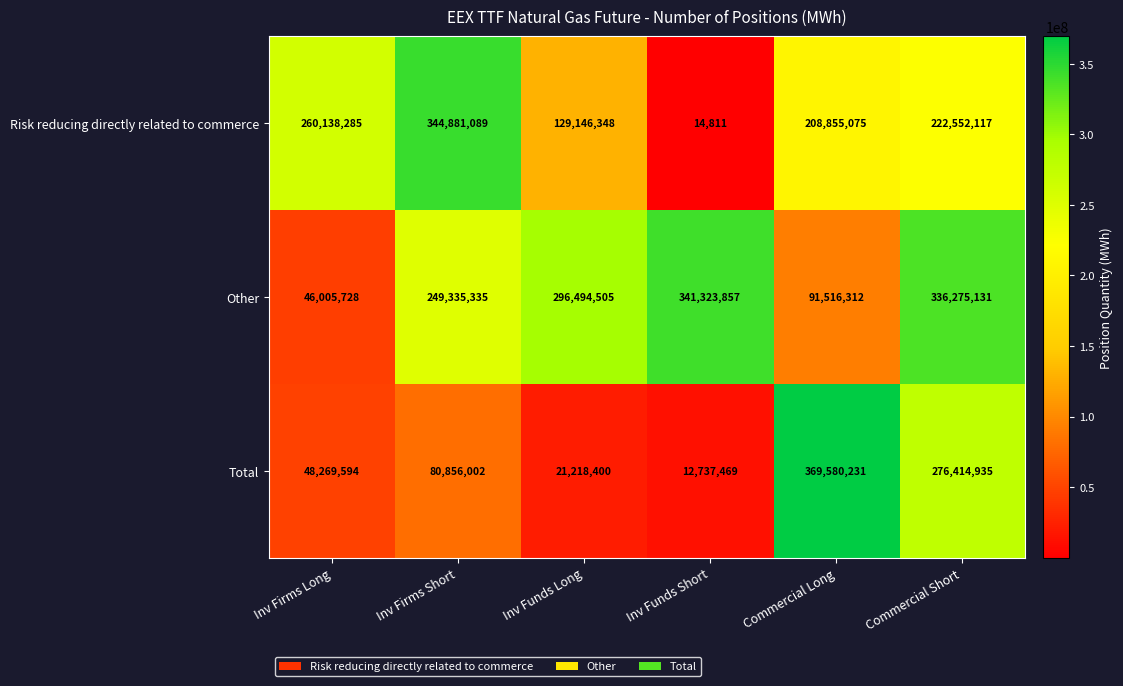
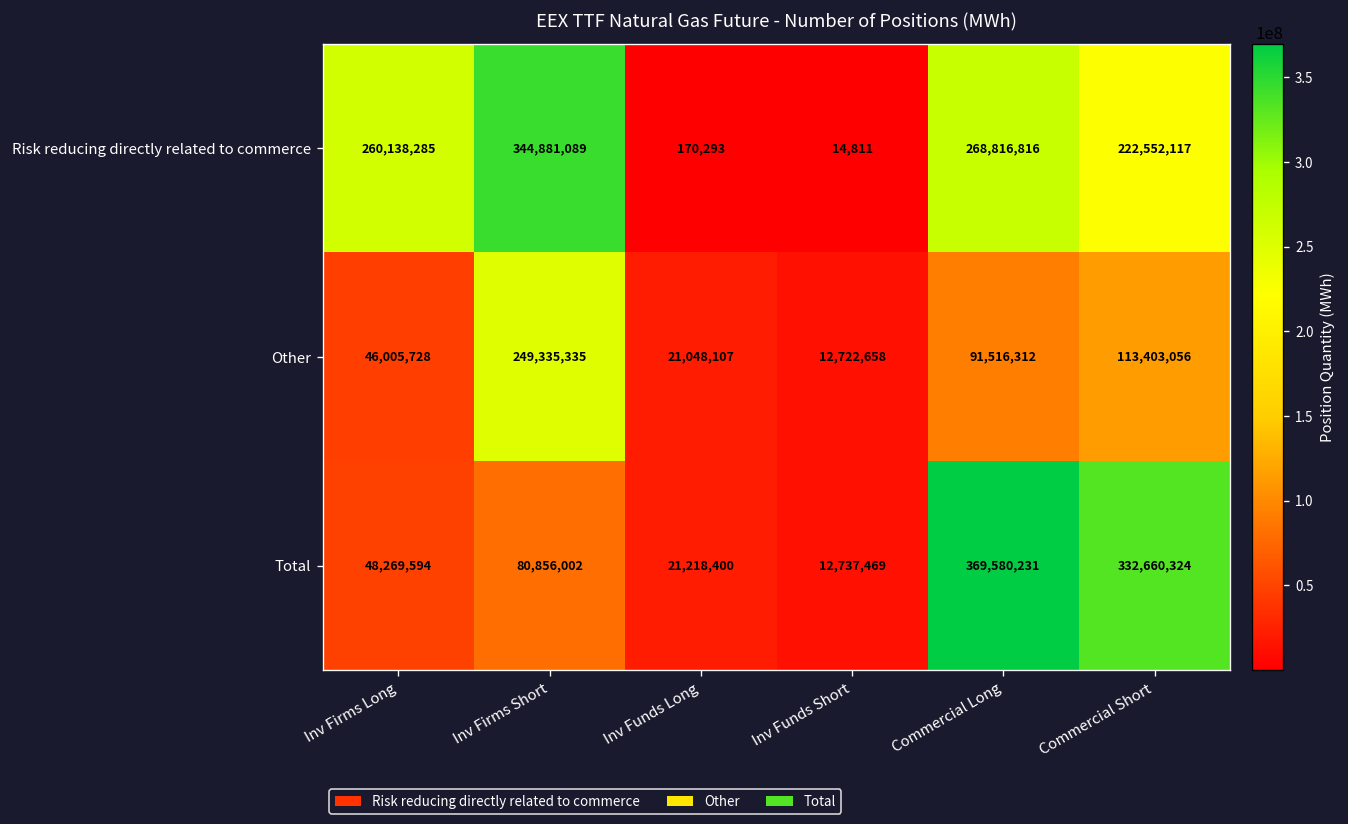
Risk reducing directly related to commerce, Inv Funds Long: 129,146,348 -> 170,293
Risk reducing directly related to commerce, Commercial Long: 208,855,075 -> 268,816,816
Other, Inv Funds Long: 296,494,505 -> 21,048,107
Other, Inv Funds Short: 341,323,857 -> 12,722,658
Other, Commercial Short: 336,275,131 -> 113,403,056
Total, Commercial Short: 276,414,935 -> 332,660,324
